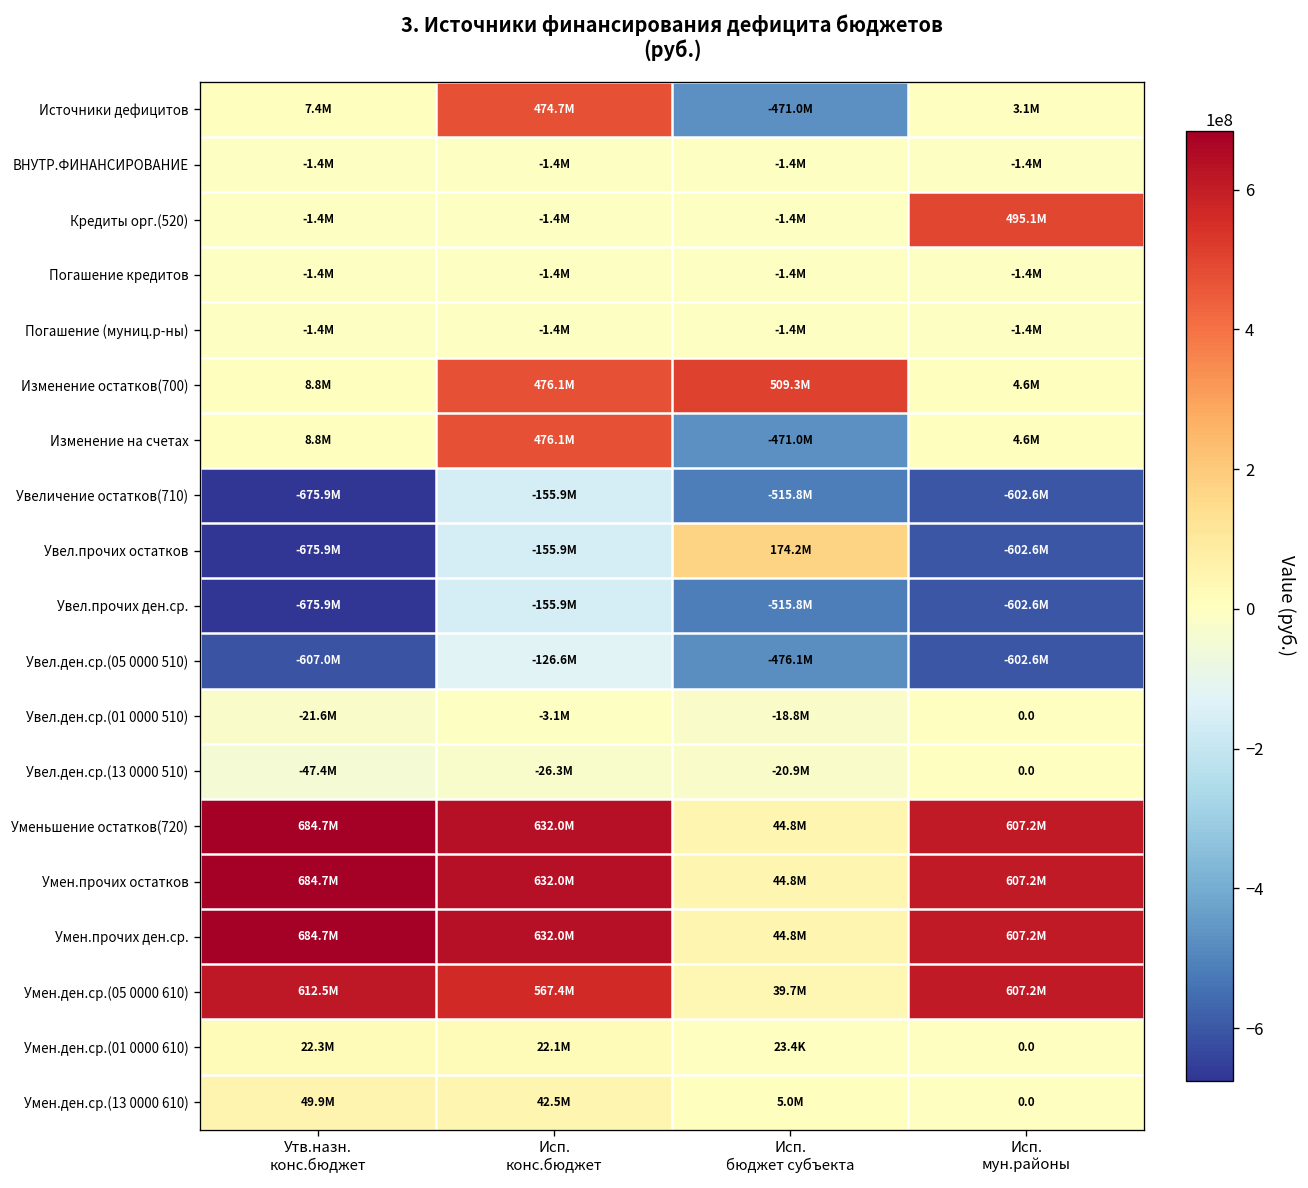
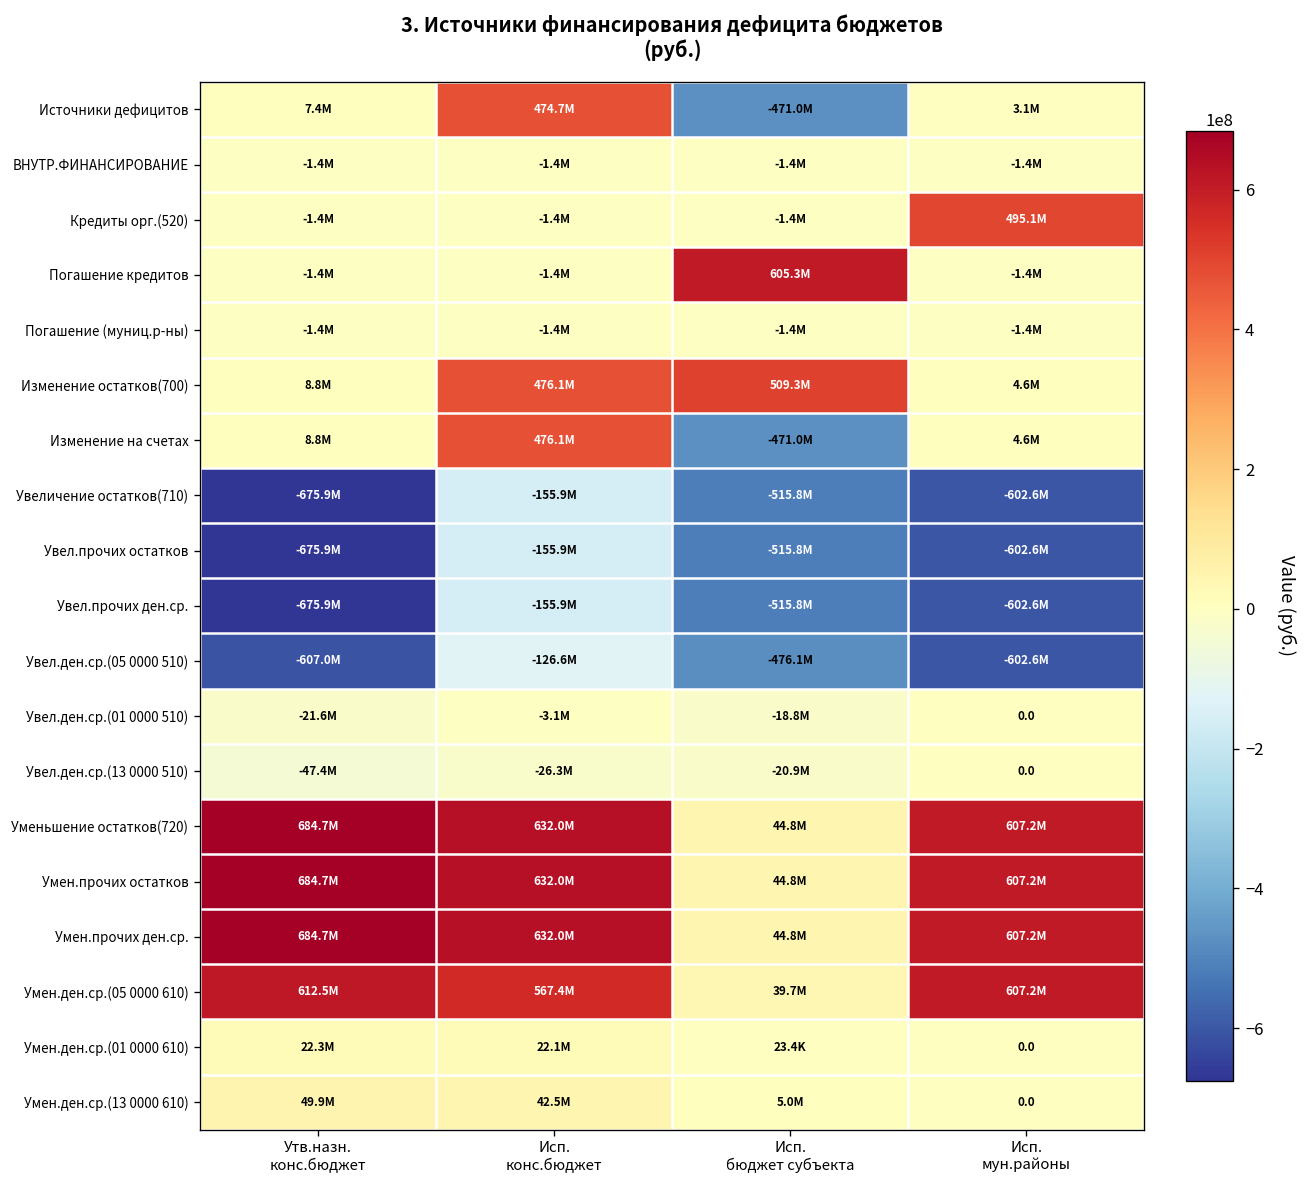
Погашение кредитов, Исп. бюджет субъекта: -1.4M -> 605.3M
Увел.прочих остатков, Исп. бюджет субъекта: 174.2M -> -515.8M
